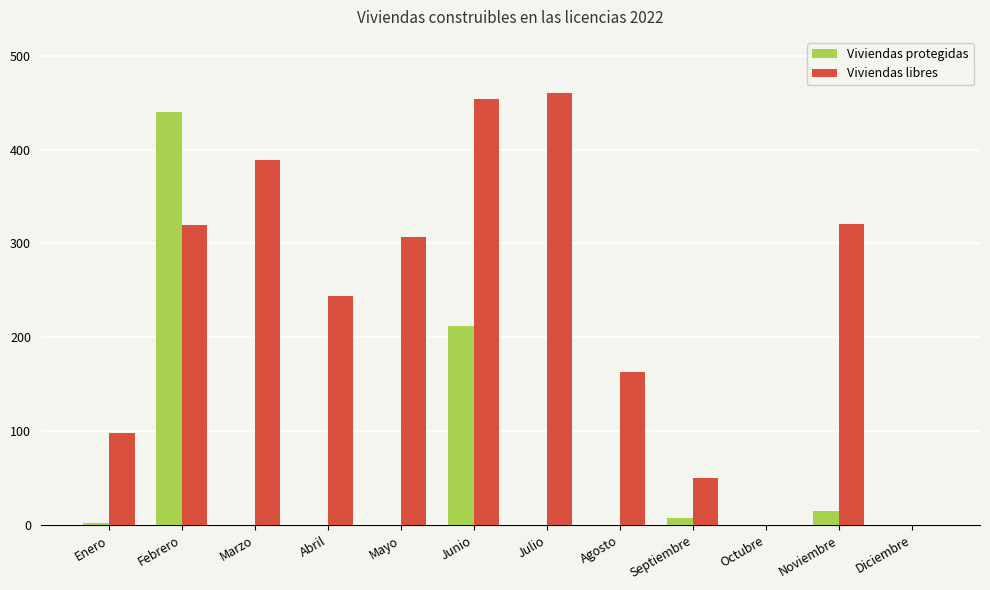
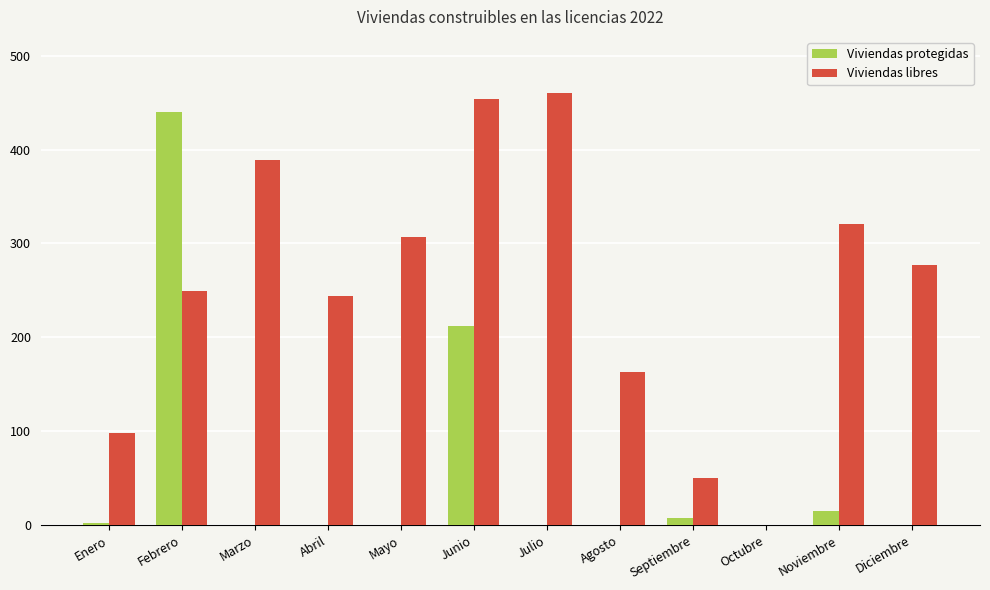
Viviendas libres, Febrero: 320 -> 250
Viviendas libres, Diciembre: 0 -> 280
